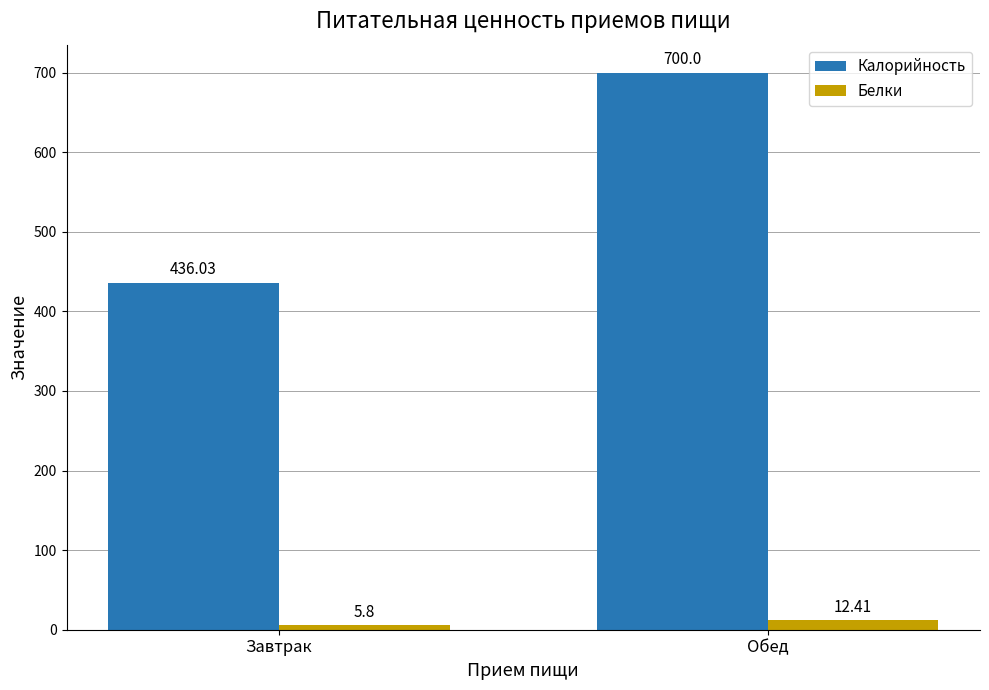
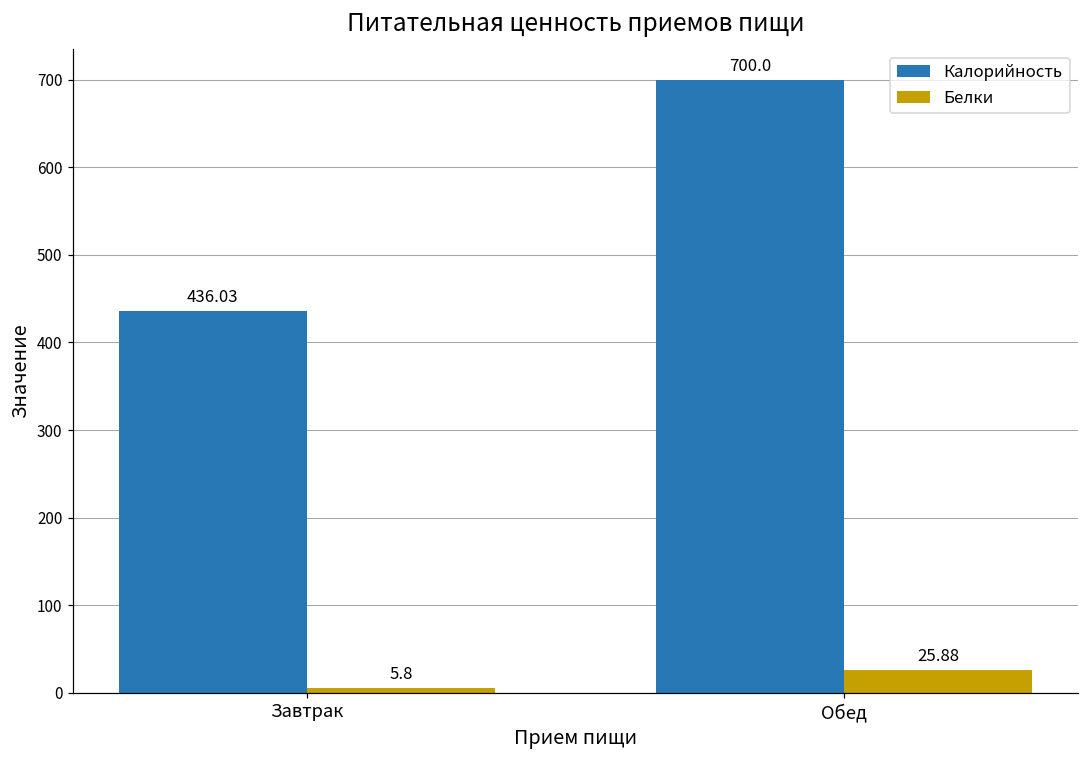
Белки, Обед: 12.41 -> 25.88
